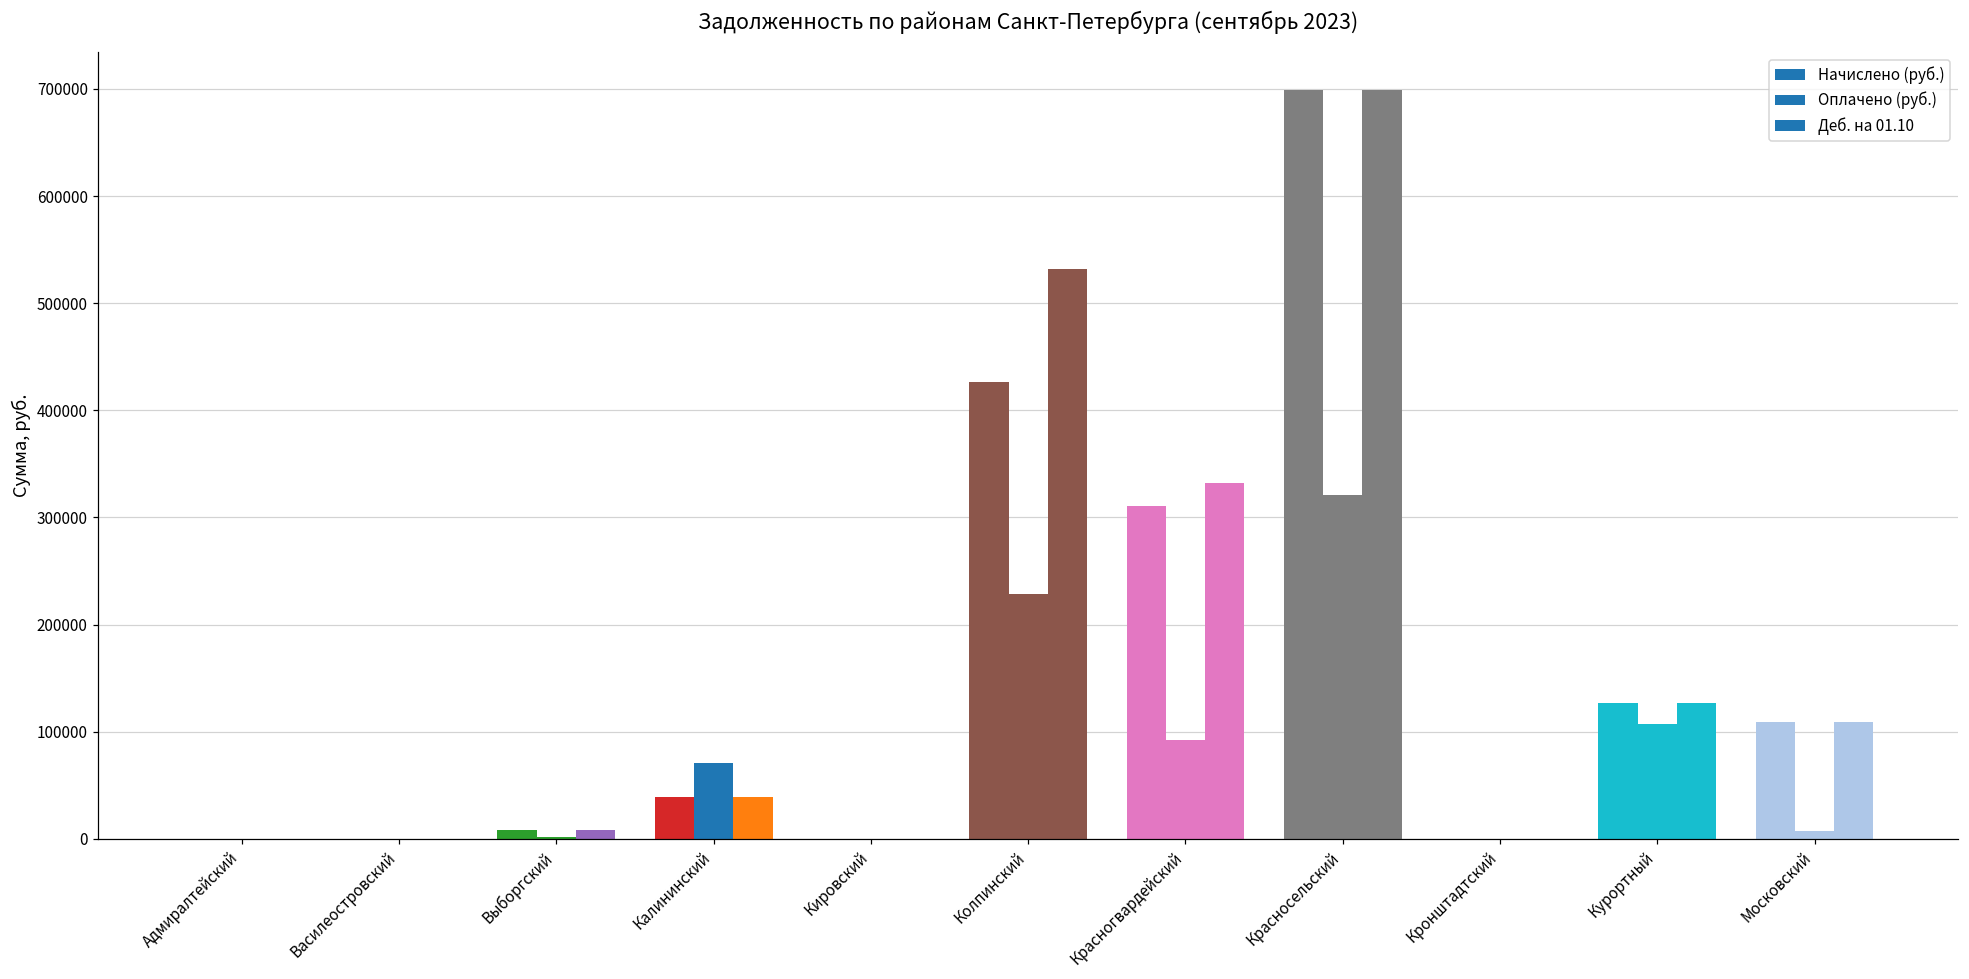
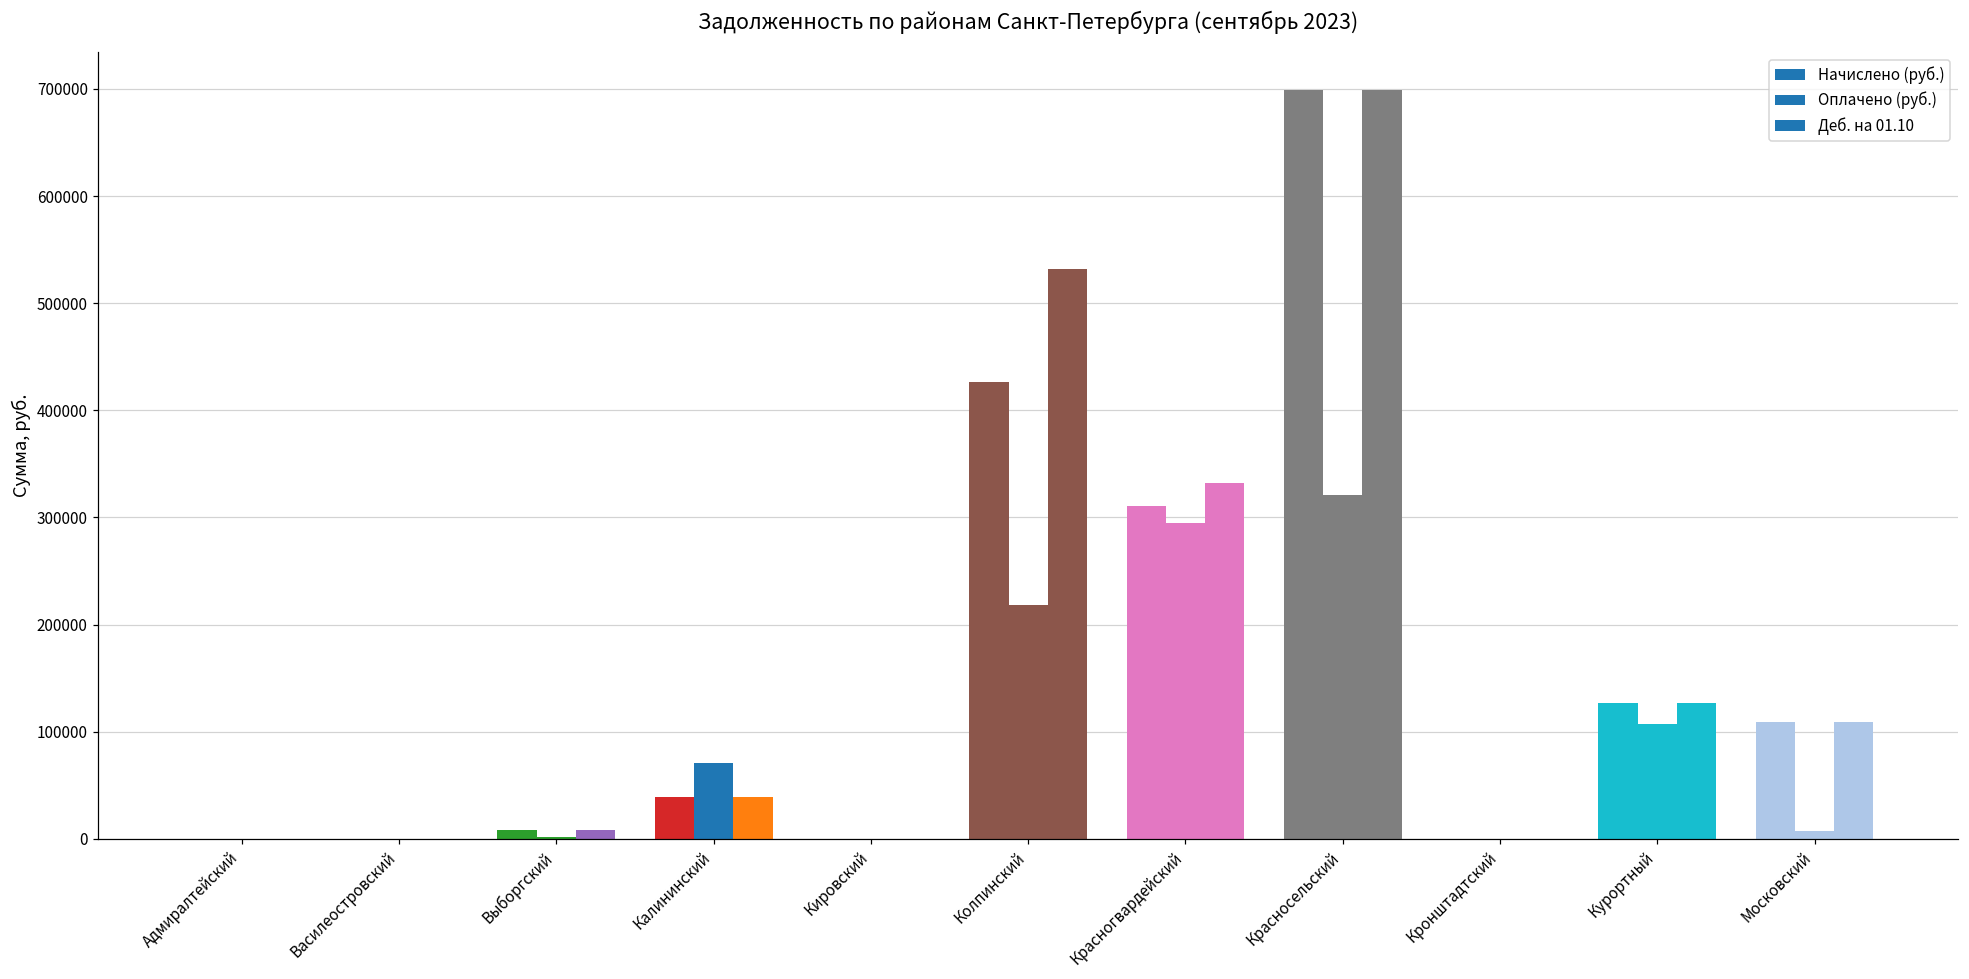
Колпинский: 230000 -> 220000
Красногвардейский: 90000 -> 300000
